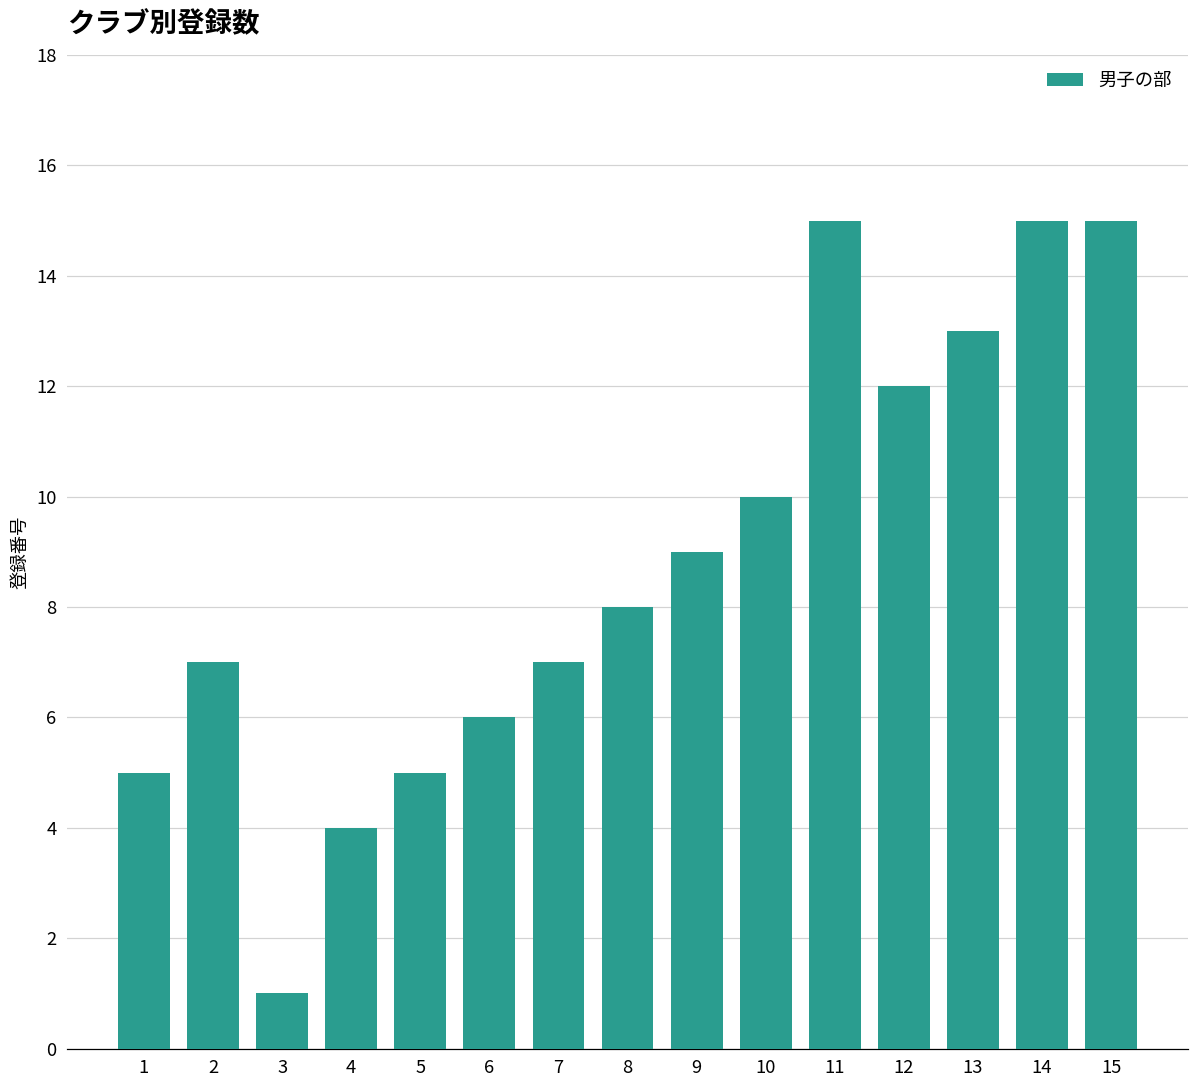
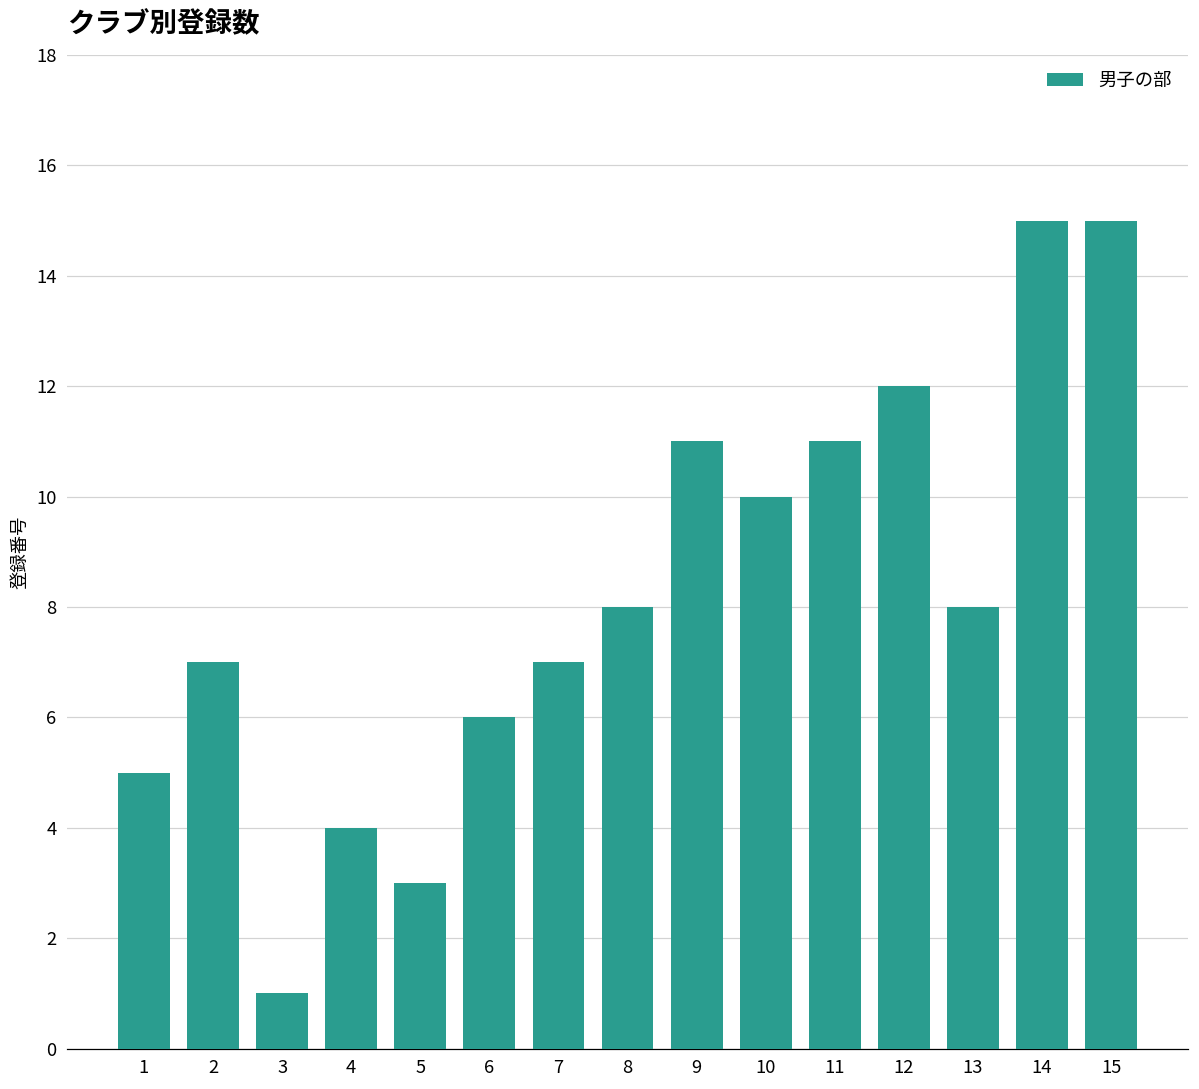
5: 5 -> 3
9: 9 -> 11
11: 15 -> 11
13: 13 -> 8
